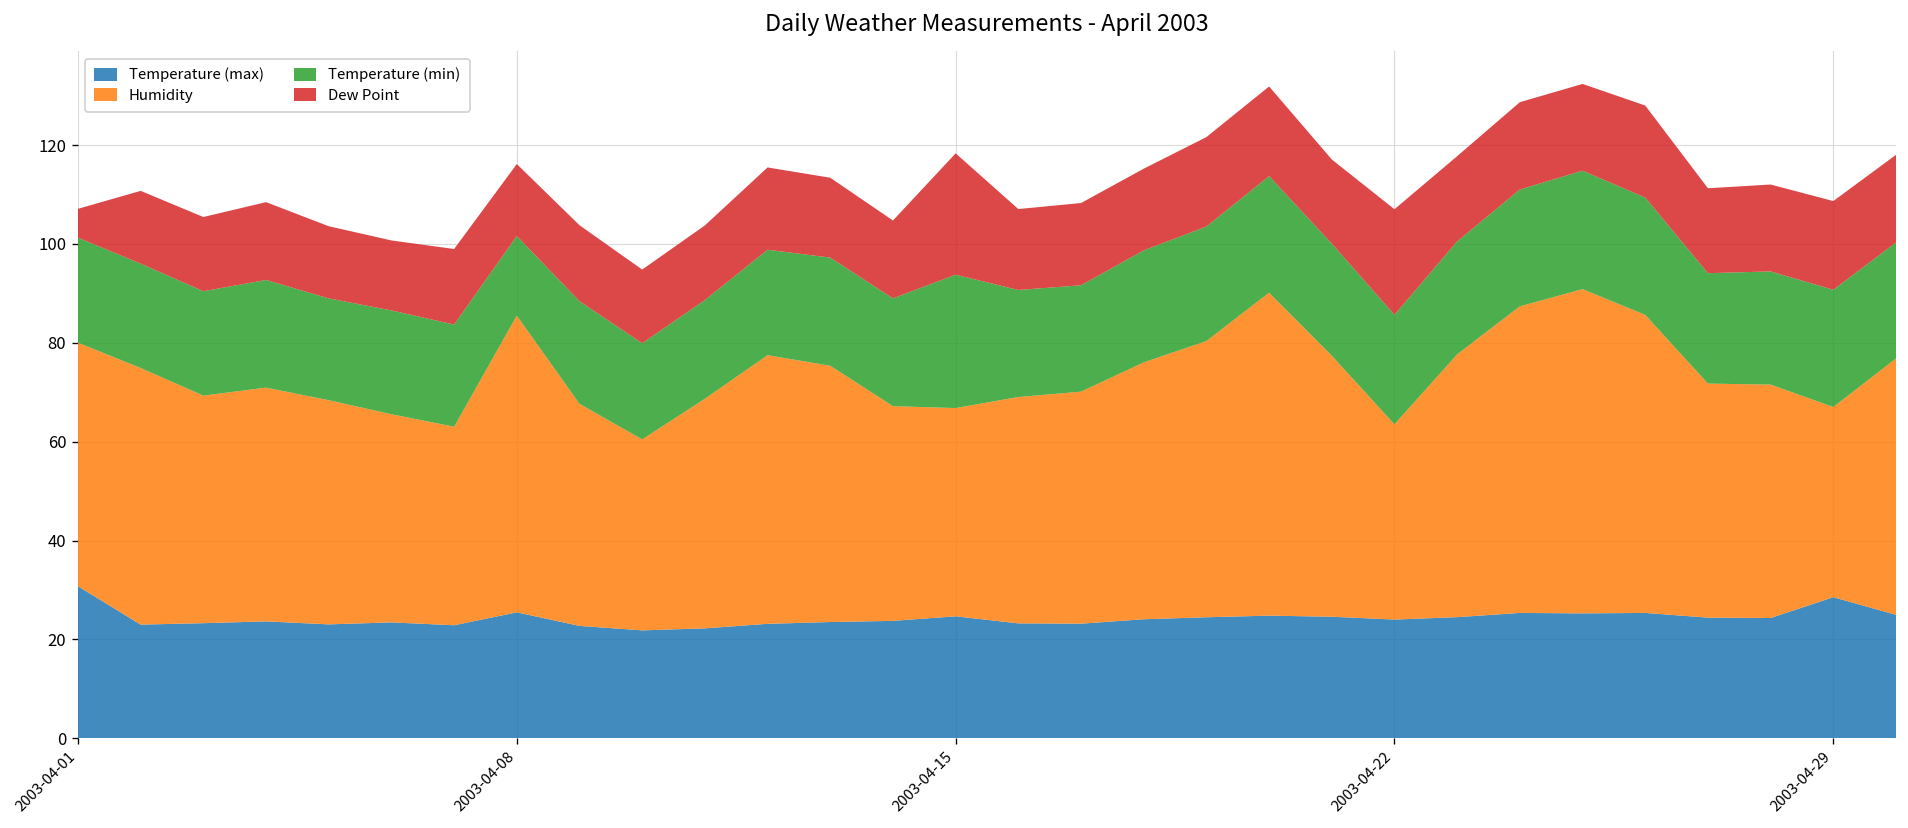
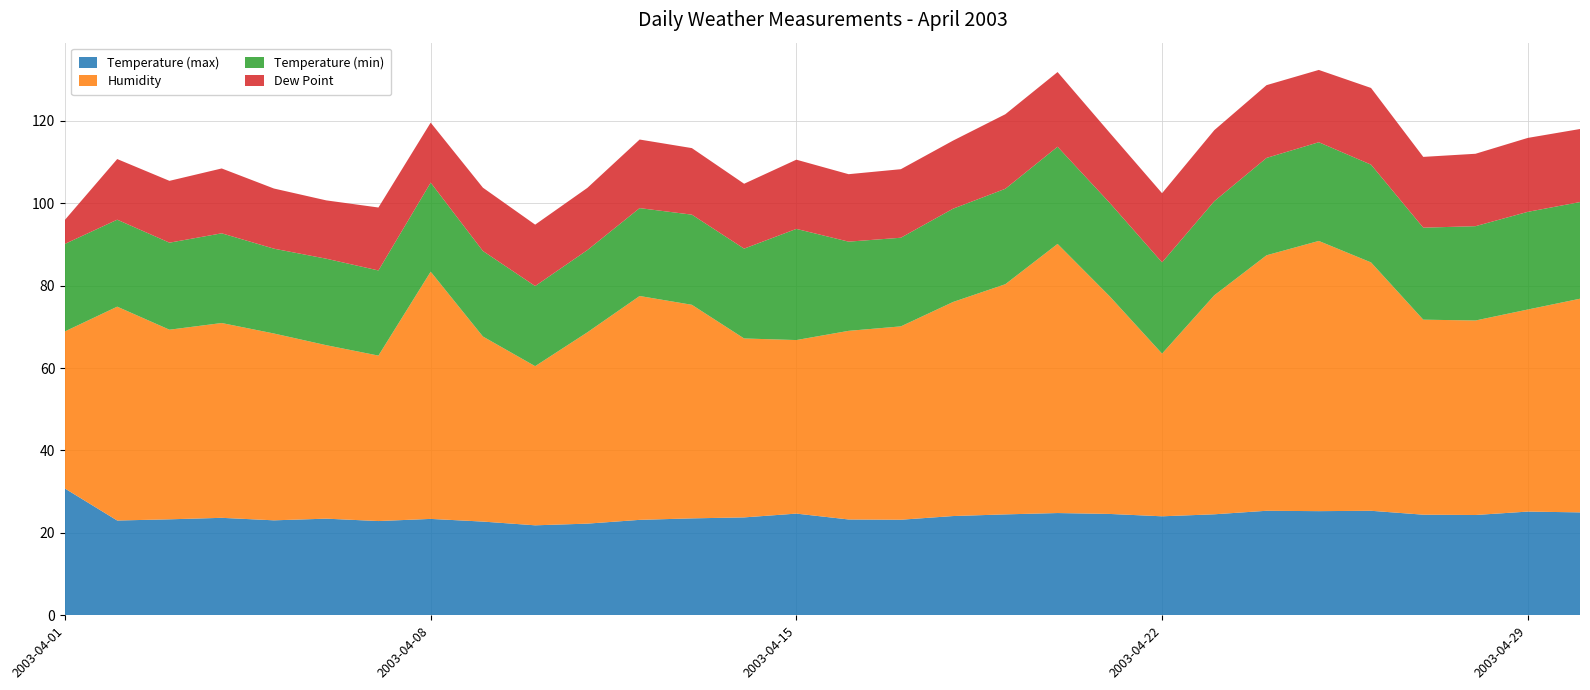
Humidity, 2003-04-01: 49 -> 38
Temperature (max), 2003-04-08: 25 -> 23
Temperature (min), 2003-04-08: 16 -> 22
Dew Point, 2003-04-15: 25 -> 17
Dew Point, 2003-04-22: 21 -> 17
Temperature (max), 2003-04-29: 29 -> 25
Humidity, 2003-04-29: 38 -> 49
